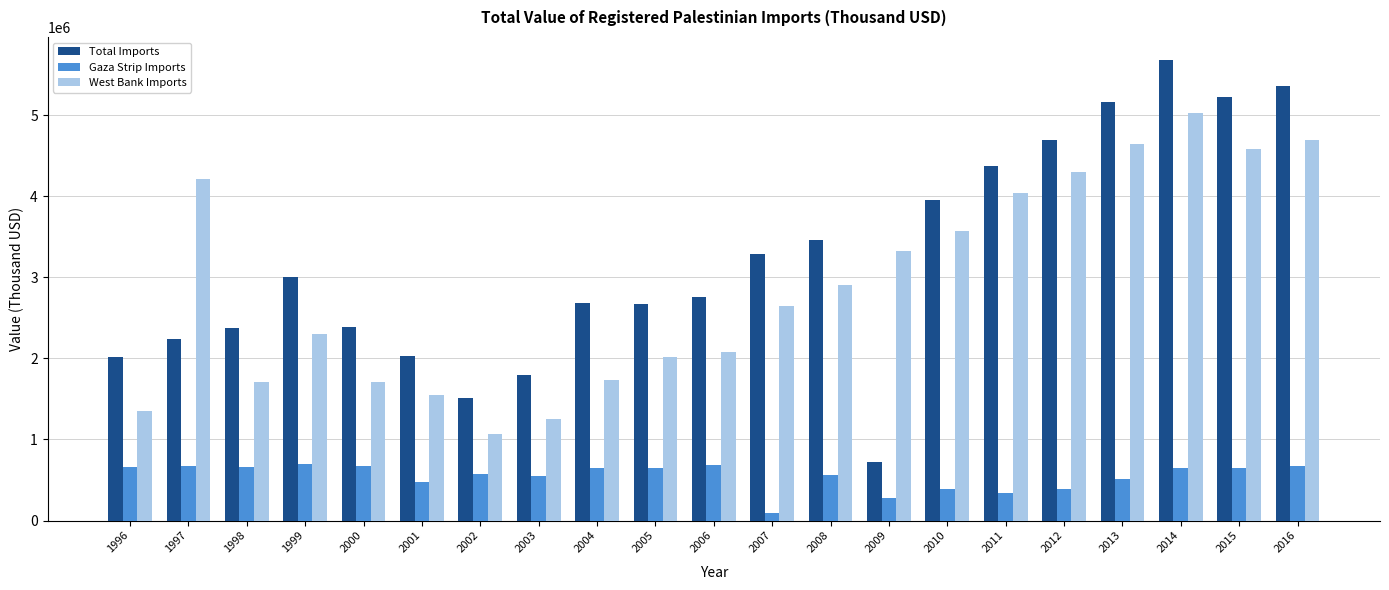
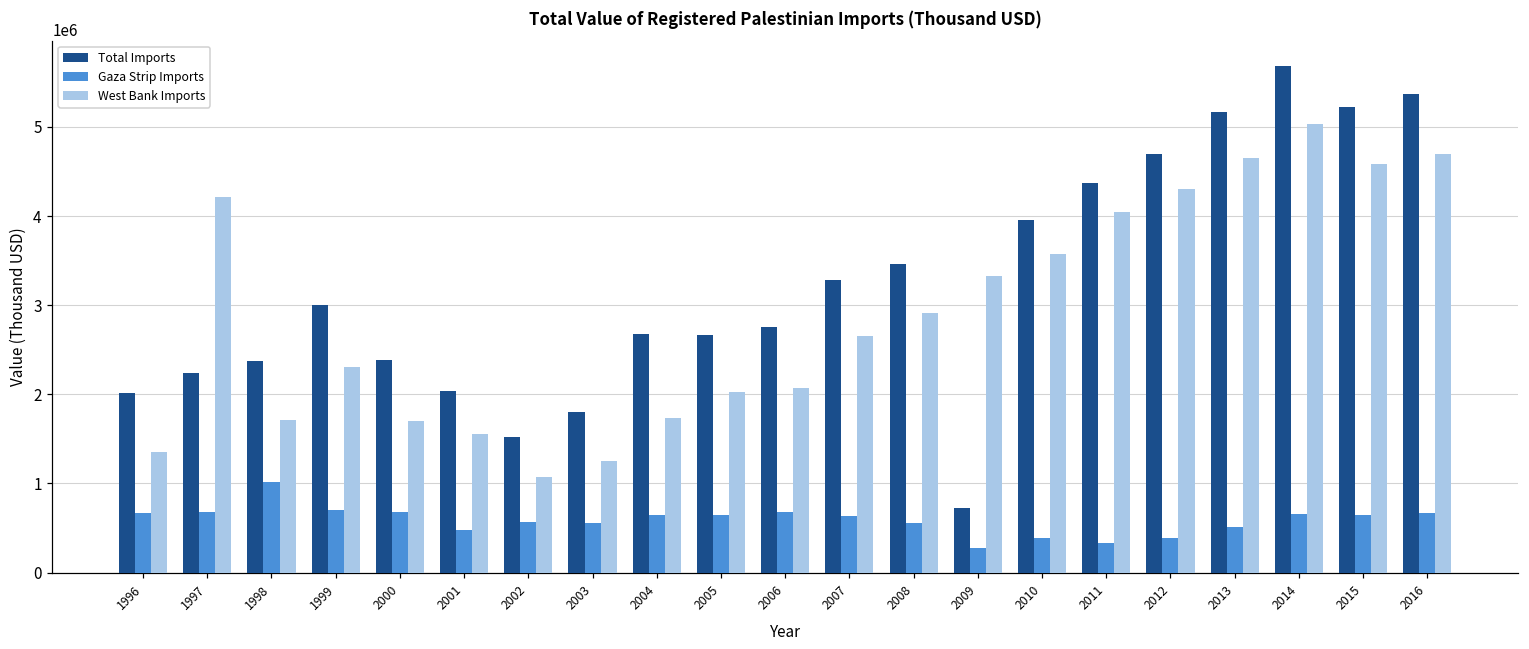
Gaza Strip Imports, 1998: 700000 -> 1000000
Gaza Strip Imports, 2007: 100000 -> 600000
